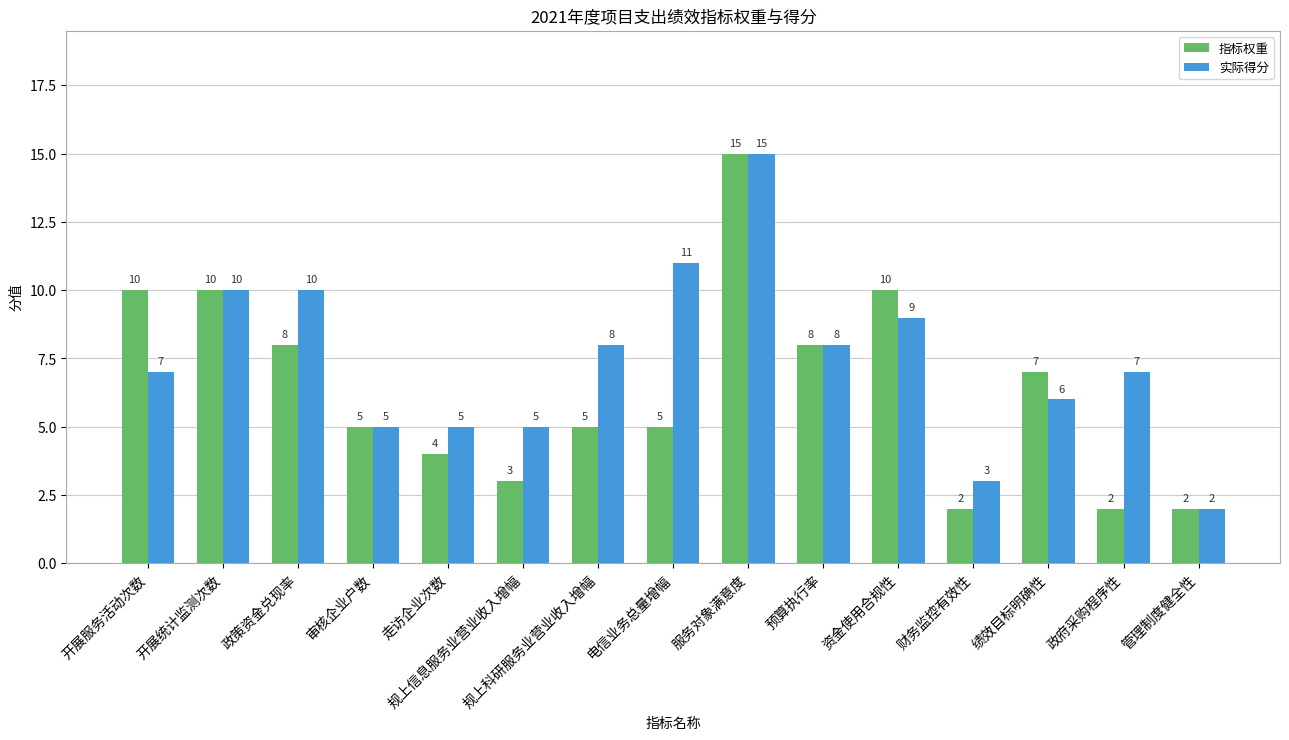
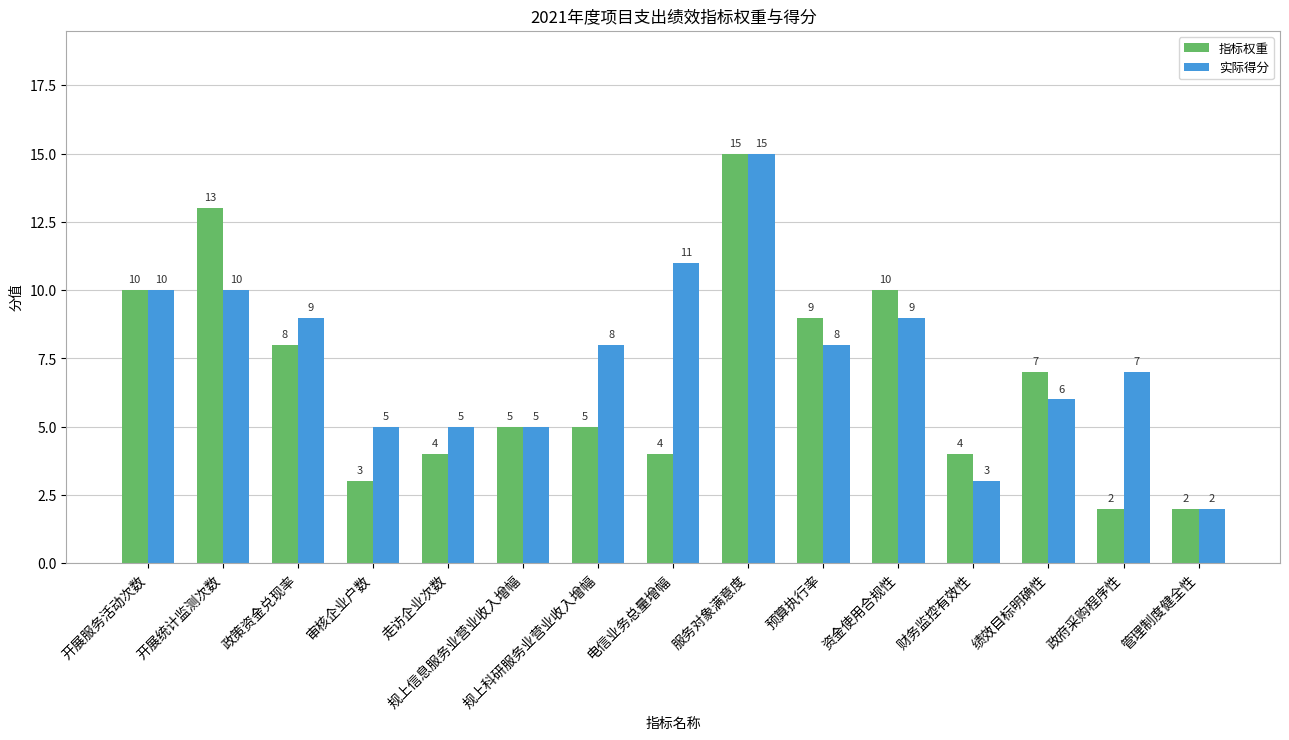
实际得分, 开展服务活动次数: 7 -> 10
指标权重, 开展统计监测次数: 10 -> 13
实际得分, 政策资金兑现率: 10 -> 9
指标权重, 审核企业户数: 5 -> 3
指标权重, 规上信息服务业营业收入增幅: 3 -> 5
指标权重, 电信业务总量增幅: 5 -> 4
指标权重, 预算执行率: 8 -> 9
指标权重, 财务监控有效性: 2 -> 4
